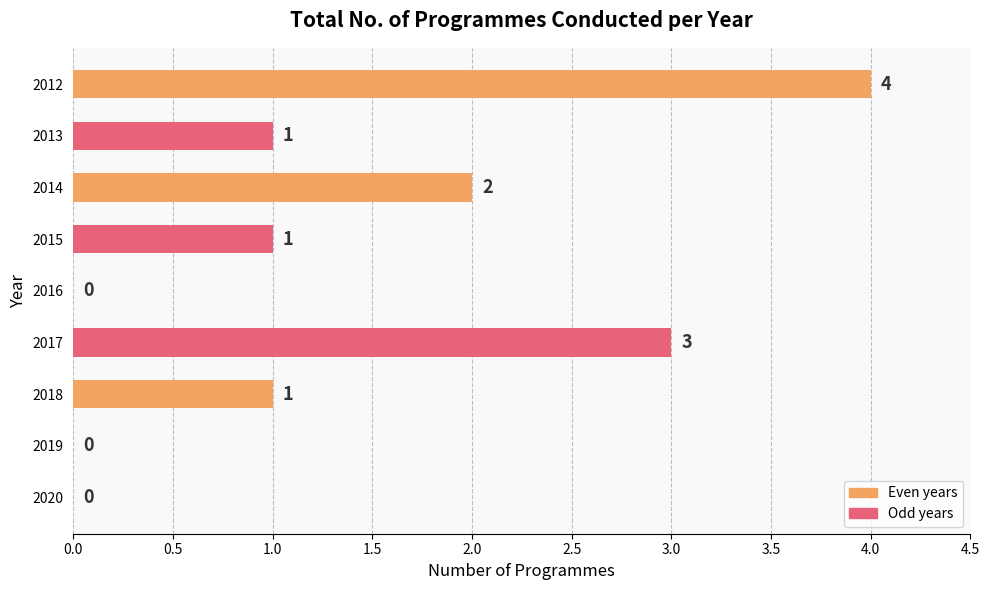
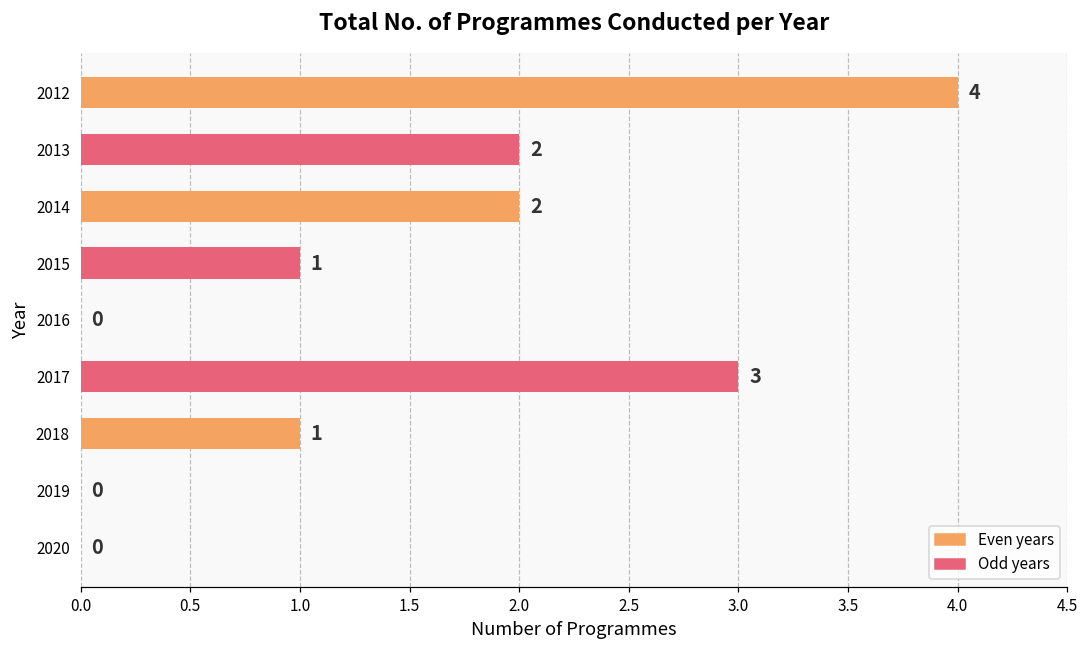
2013: 1 -> 2
